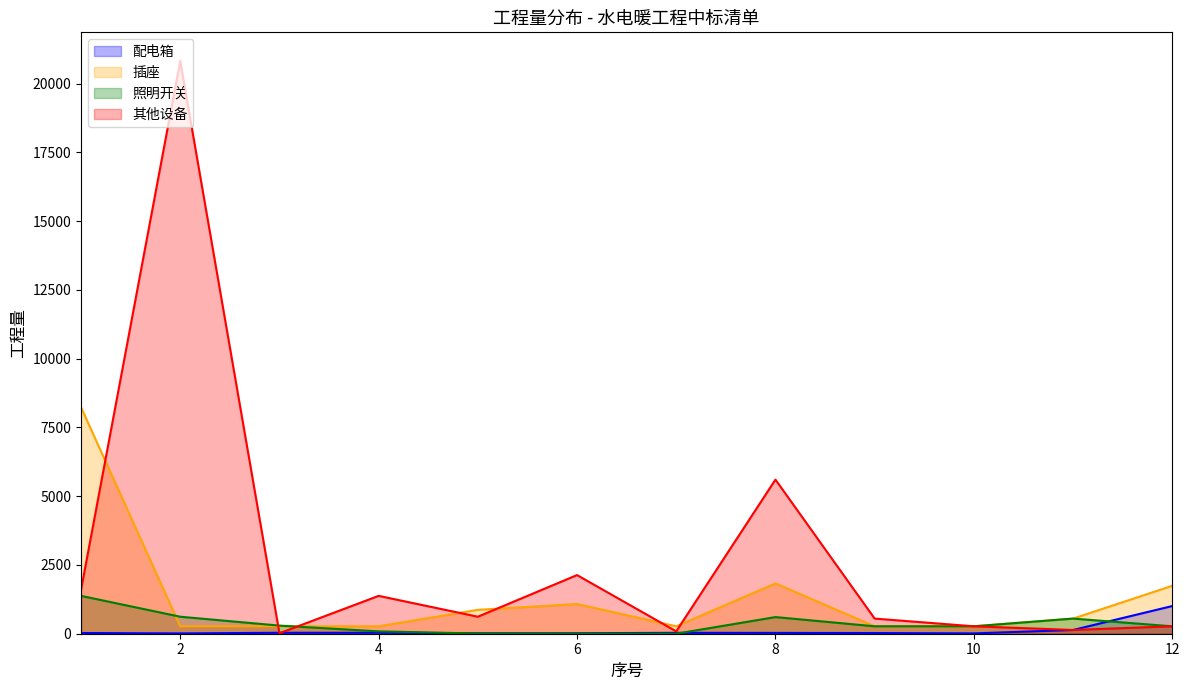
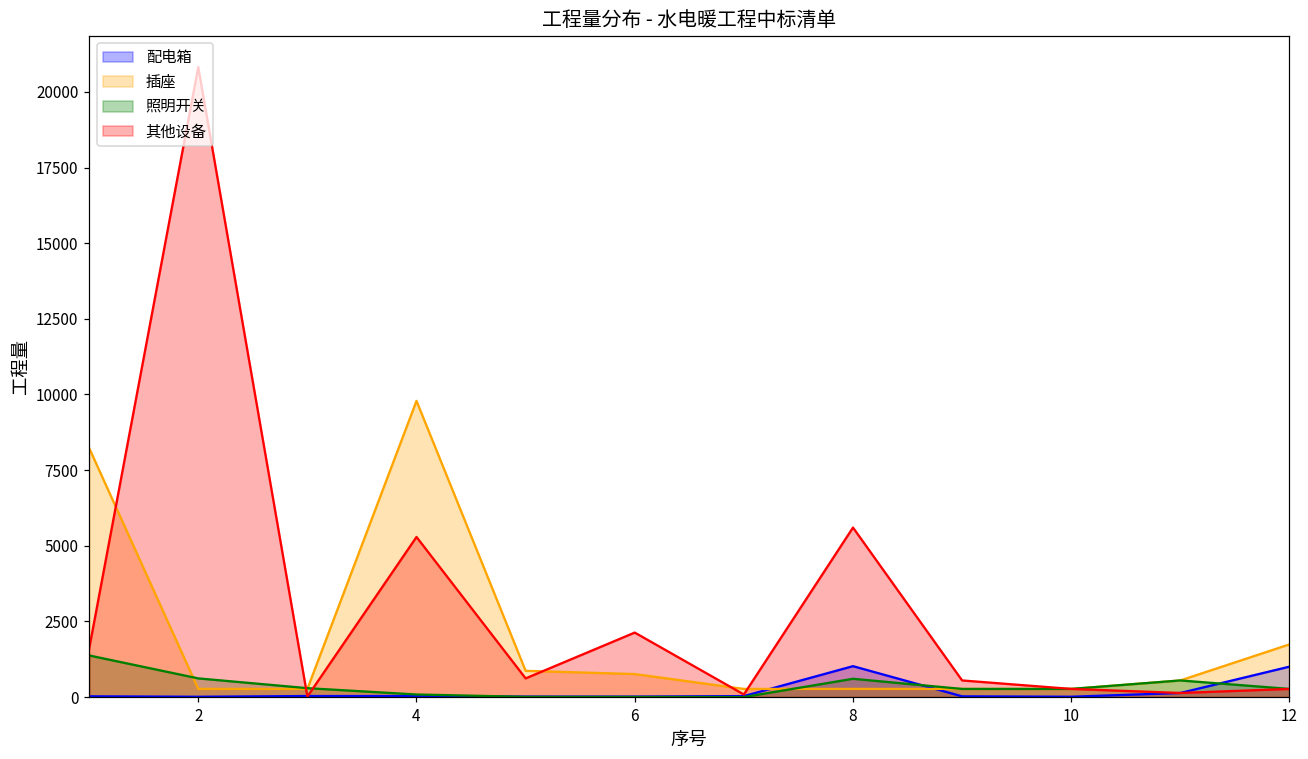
插座, 4: 300 -> 9800
其他设备, 4: 1400 -> 5300
插座, 6: 1100 -> 800
配电箱, 8: 0 -> 1000
插座, 8: 1800 -> 300
